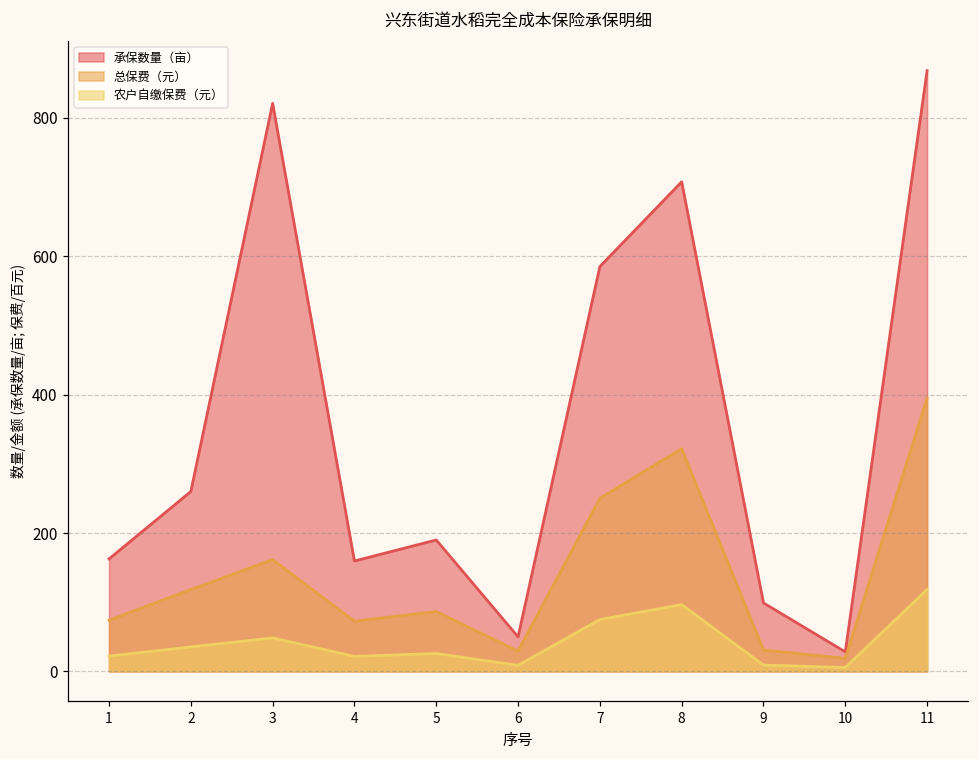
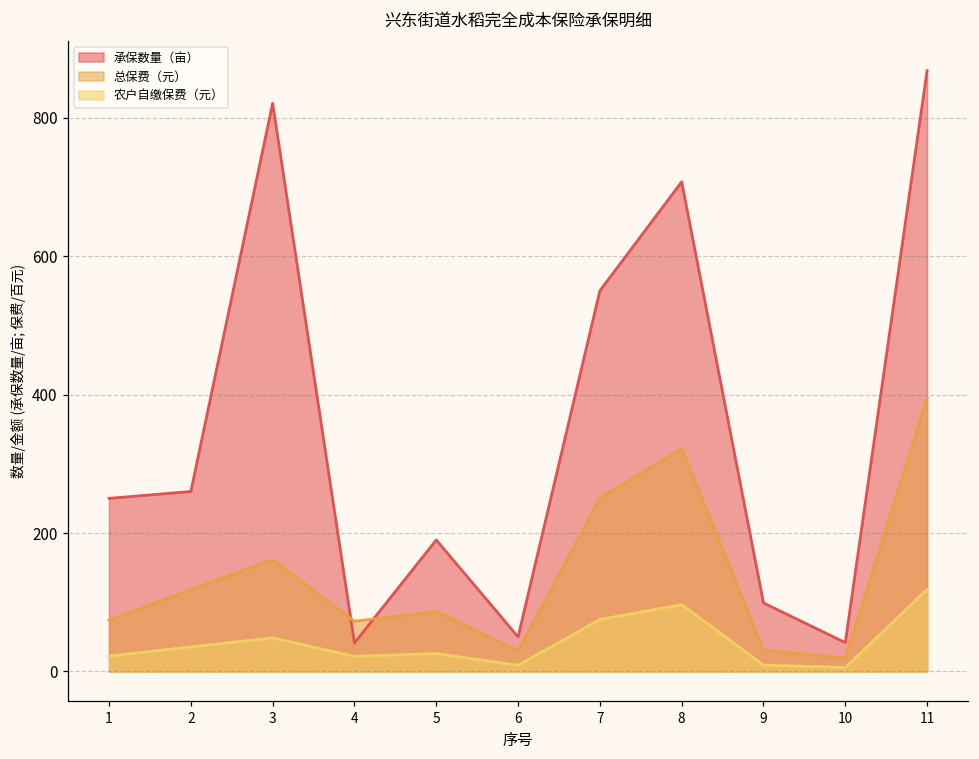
承保数量（亩）, 1: 160 -> 250
承保数量（亩）, 4: 160 -> 40
承保数量（亩）, 7: 590 -> 550
承保数量（亩）, 10: 30 -> 40
